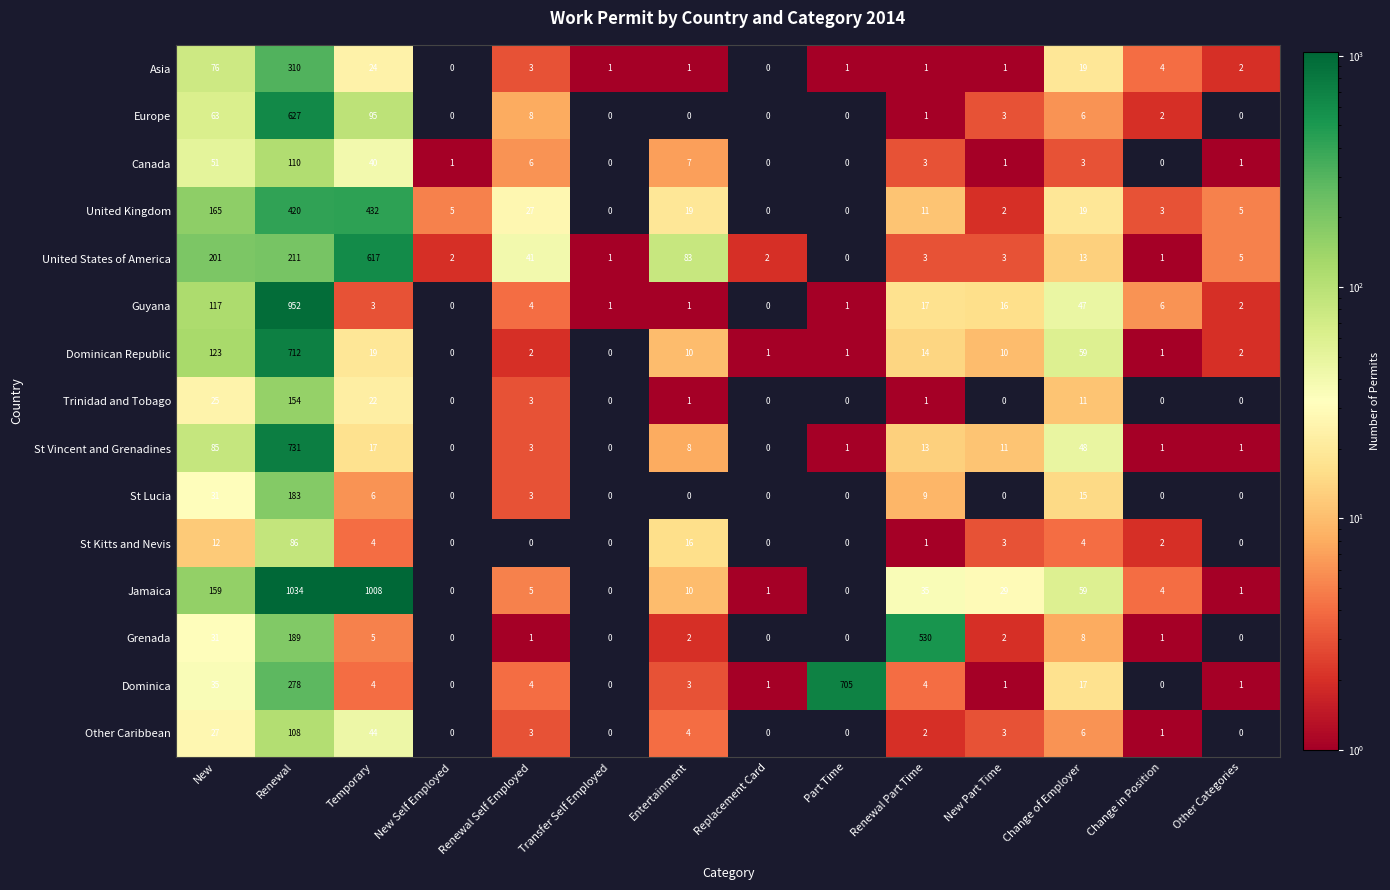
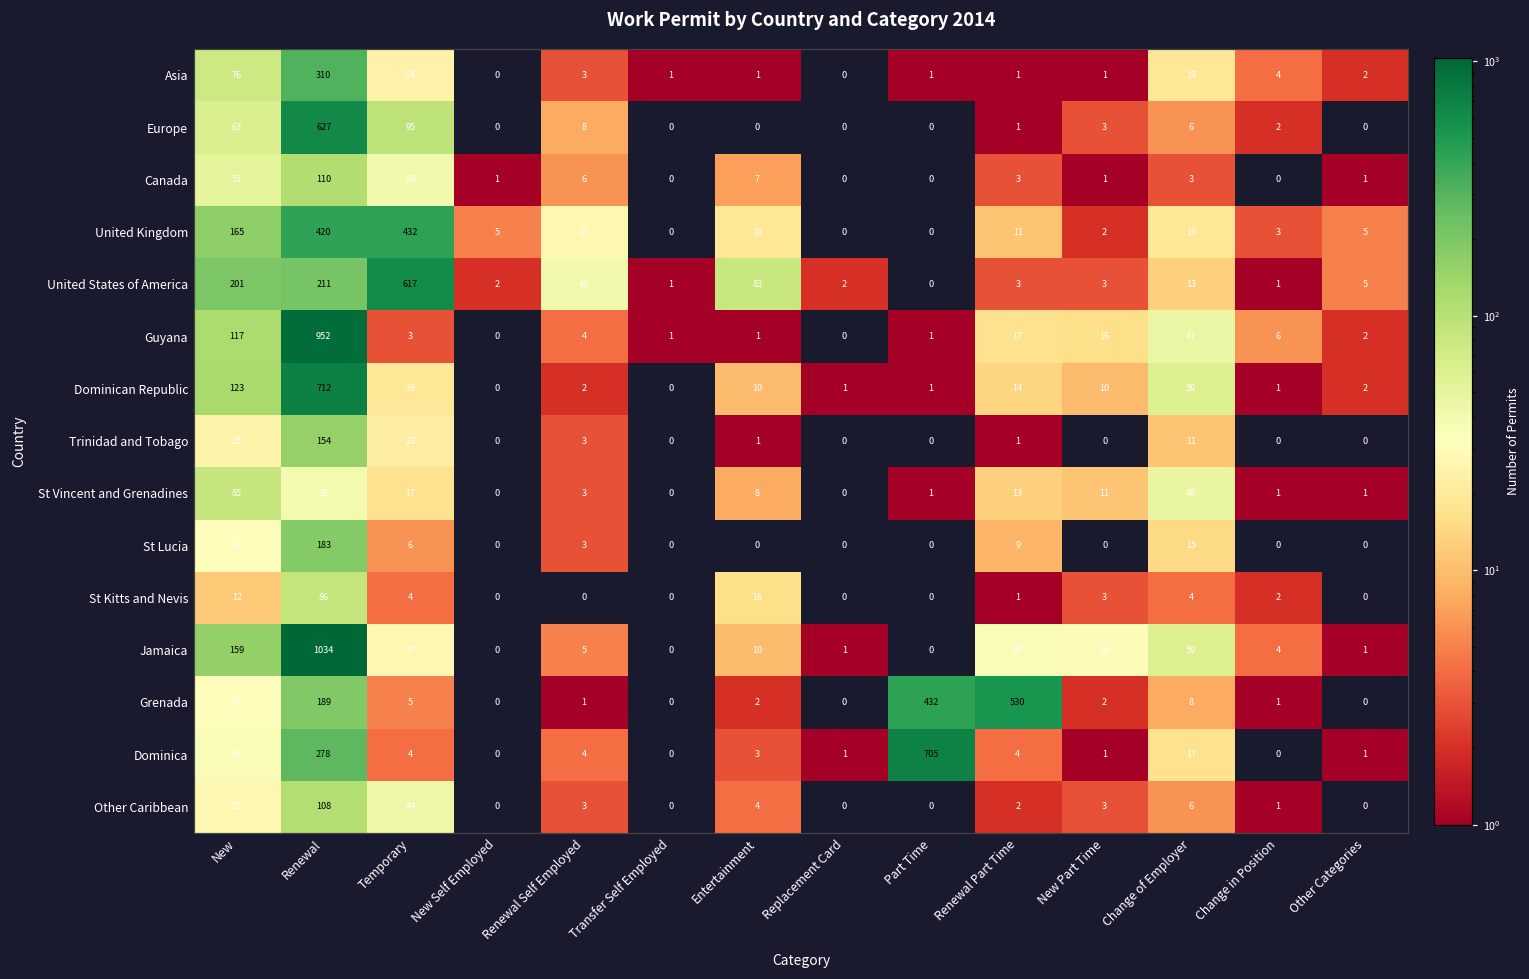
St Vincent and Grenadines, Renewal: 731 -> 39
Jamaica, Temporary: 1008 -> 27
Grenada, Part Time: 0 -> 432
